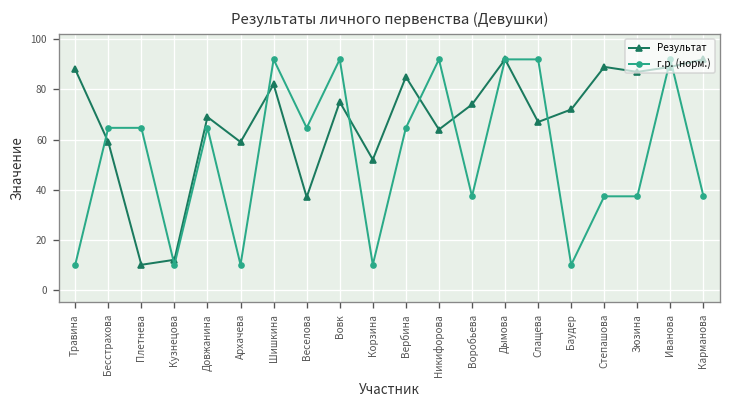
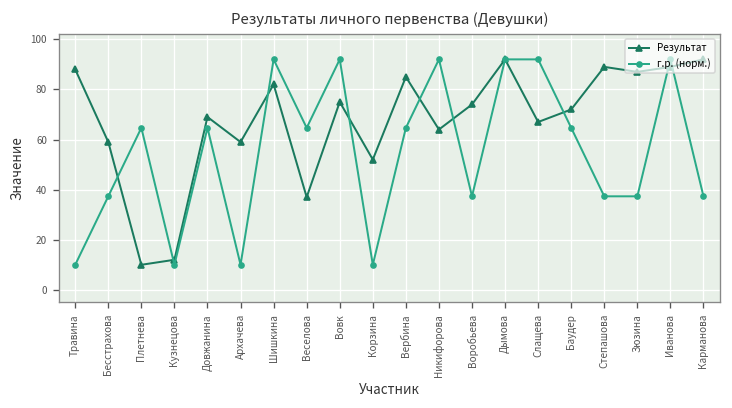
г.р. (норм.), Бесстрахова: 65 -> 37
г.р. (норм.), Баудер: 10 -> 65
